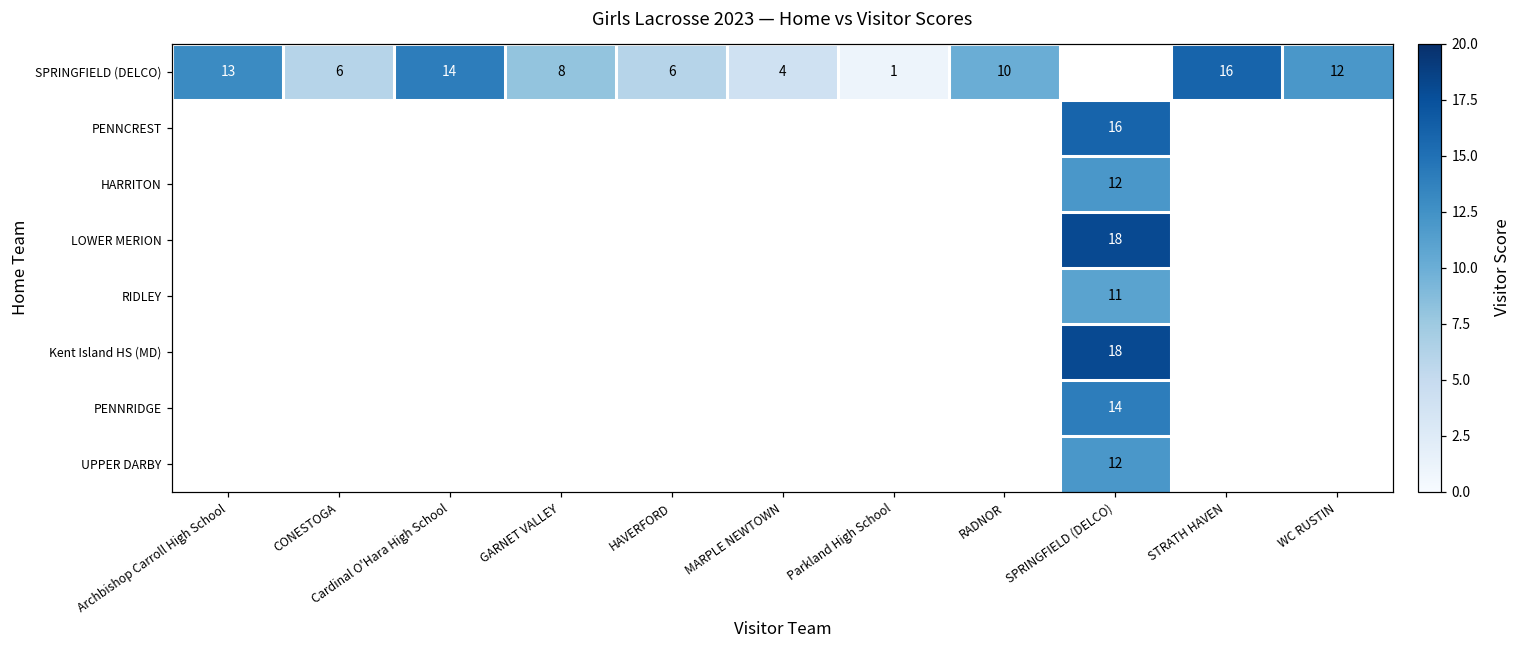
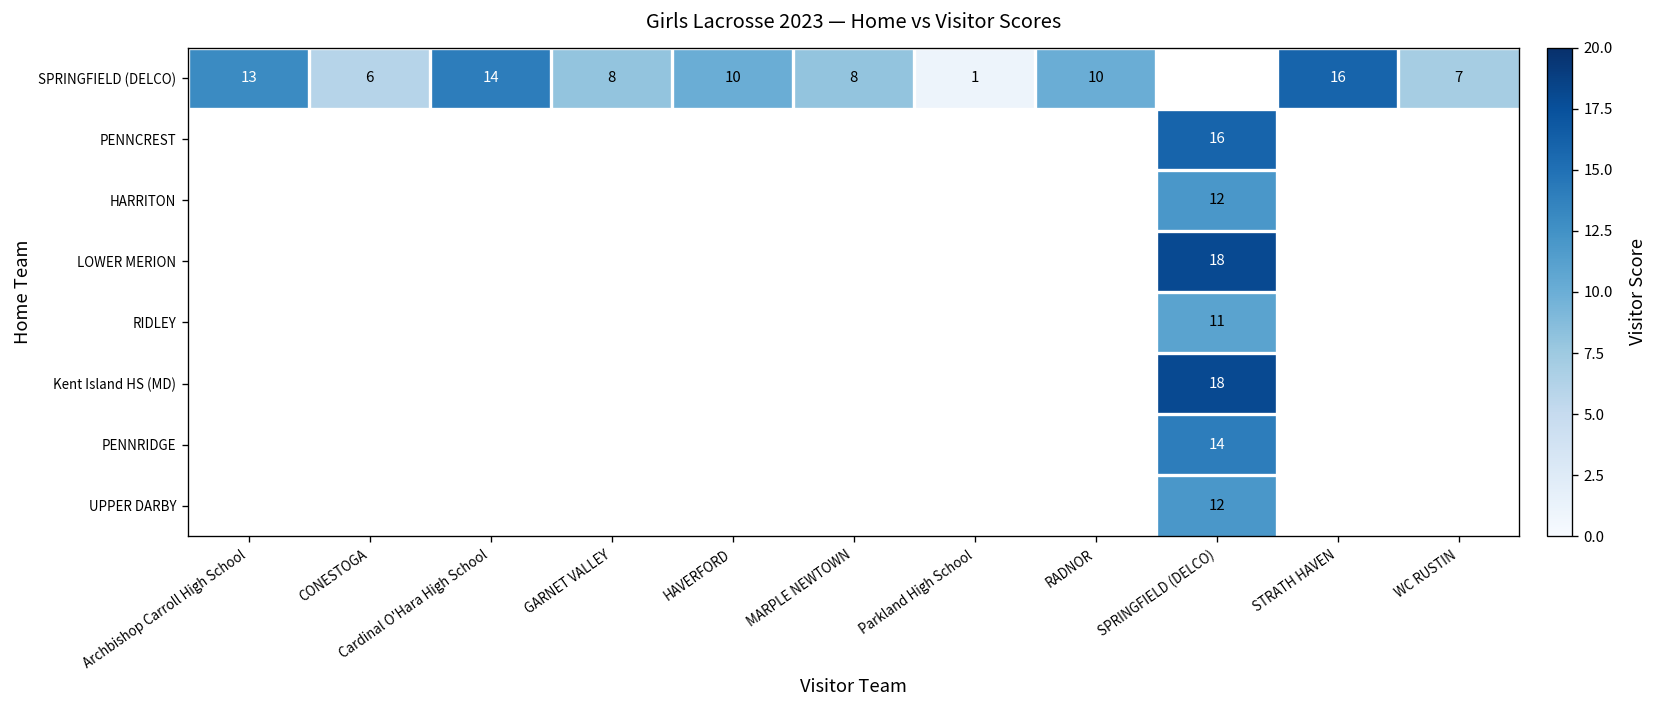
SPRINGFIELD (DELCO), HAVERFORD: 6 -> 10
SPRINGFIELD (DELCO), MARPLE NEWTOWN: 4 -> 8
SPRINGFIELD (DELCO), WC RUSTIN: 12 -> 7
